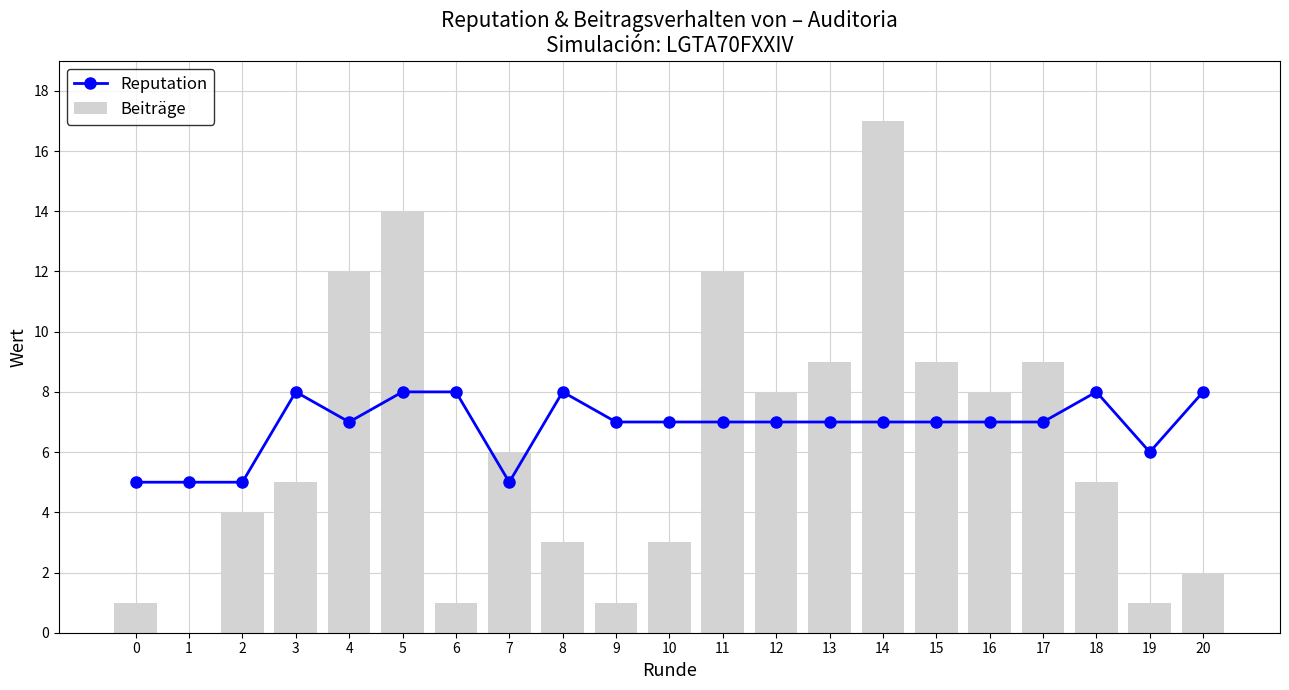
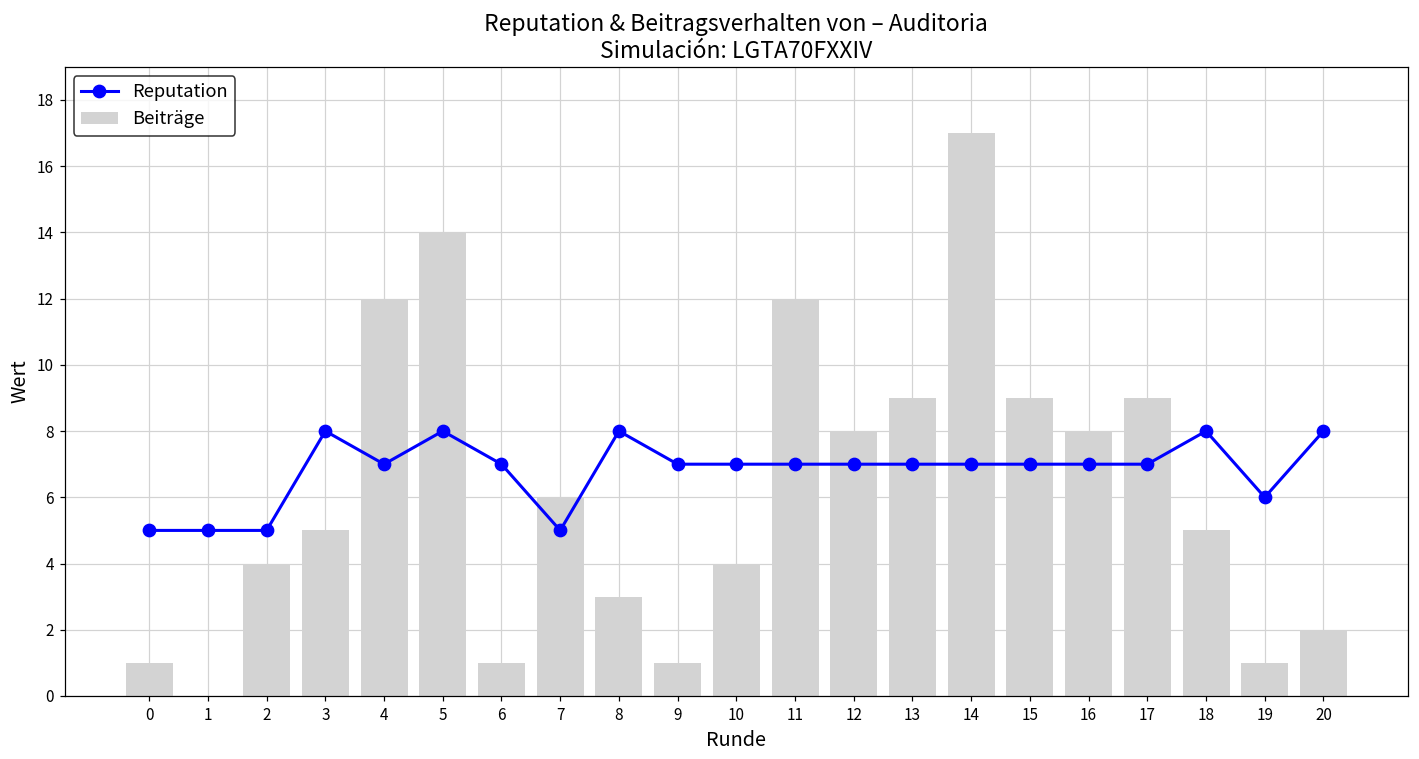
Reputation, 6: 8 -> 7
Beiträge, 10: 3 -> 4
